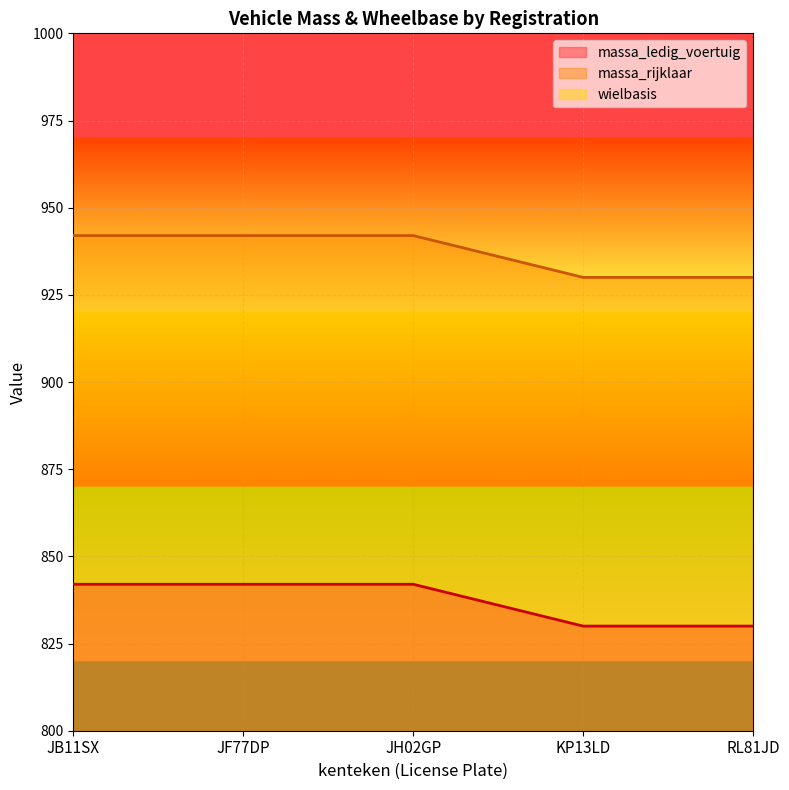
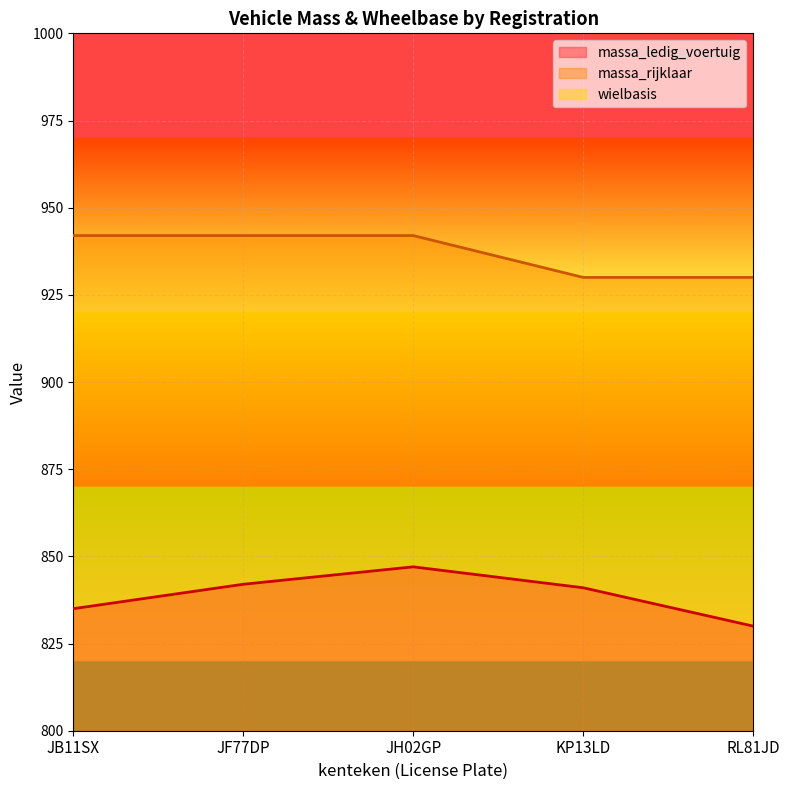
massa_ledig_voertuig, JB11SX: 842 -> 835
massa_ledig_voertuig, JH02GP: 842 -> 847
massa_ledig_voertuig, KP13LD: 830 -> 841
